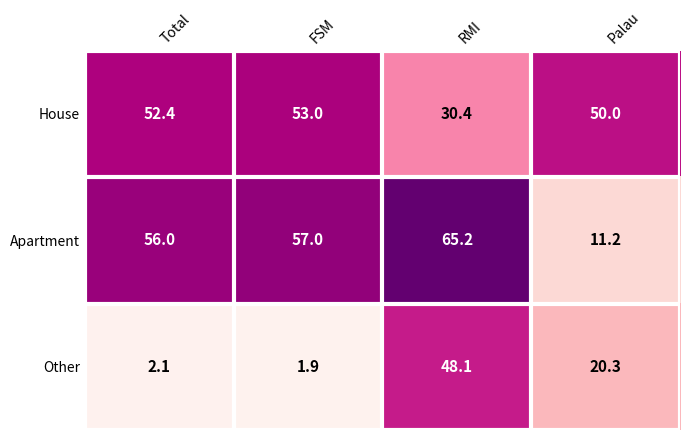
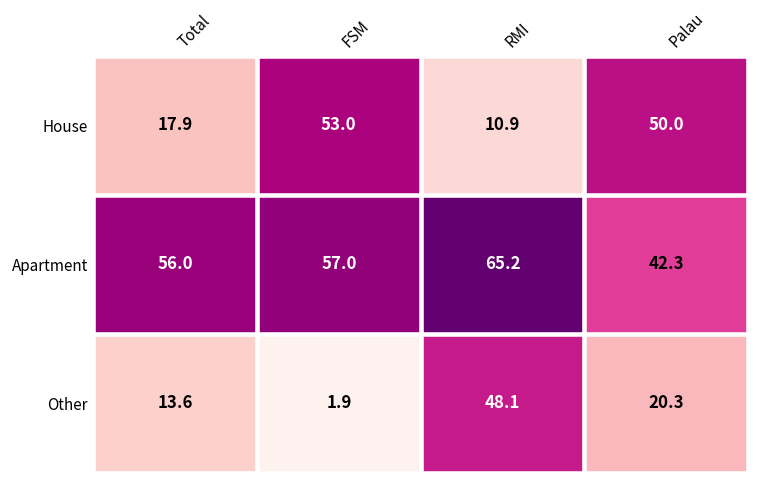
House, Total: 52.4 -> 17.9
House, RMI: 30.4 -> 10.9
Apartment, Palau: 11.2 -> 42.3
Other, Total: 2.1 -> 13.6
